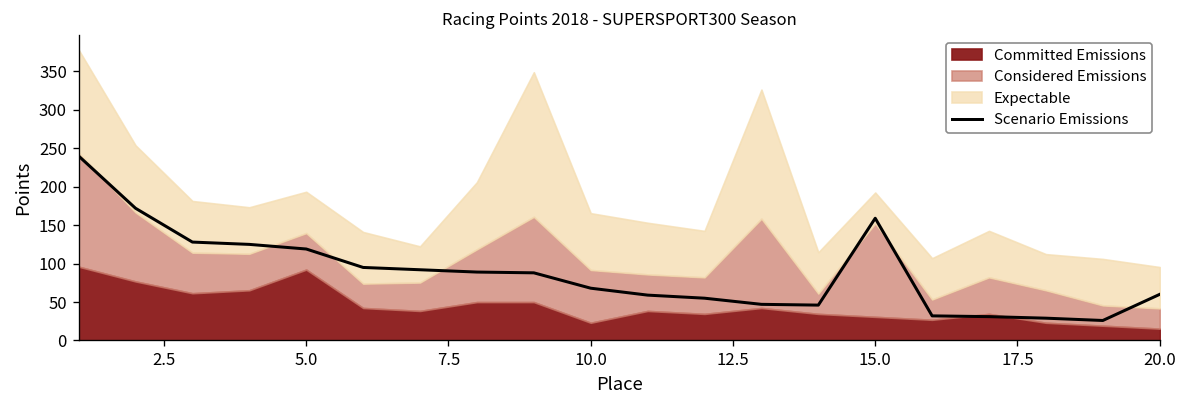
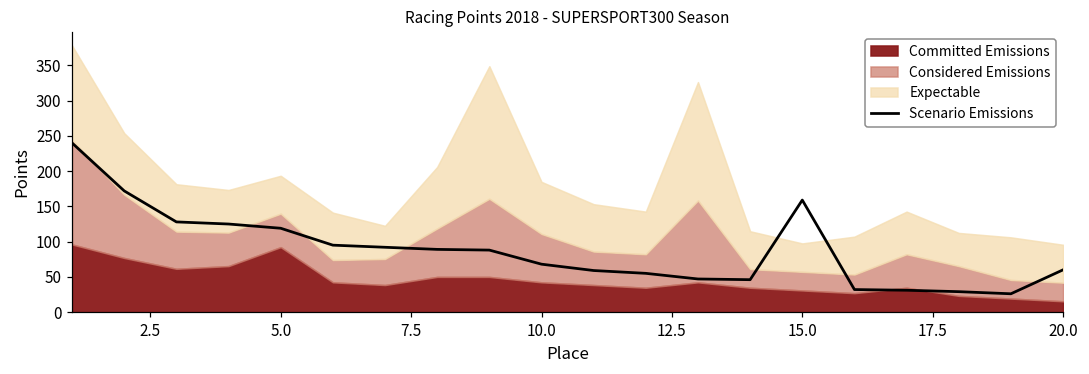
Committed Emissions, 10.0: 20 -> 40
Considered Emissions, 15.0: 120 -> 30
